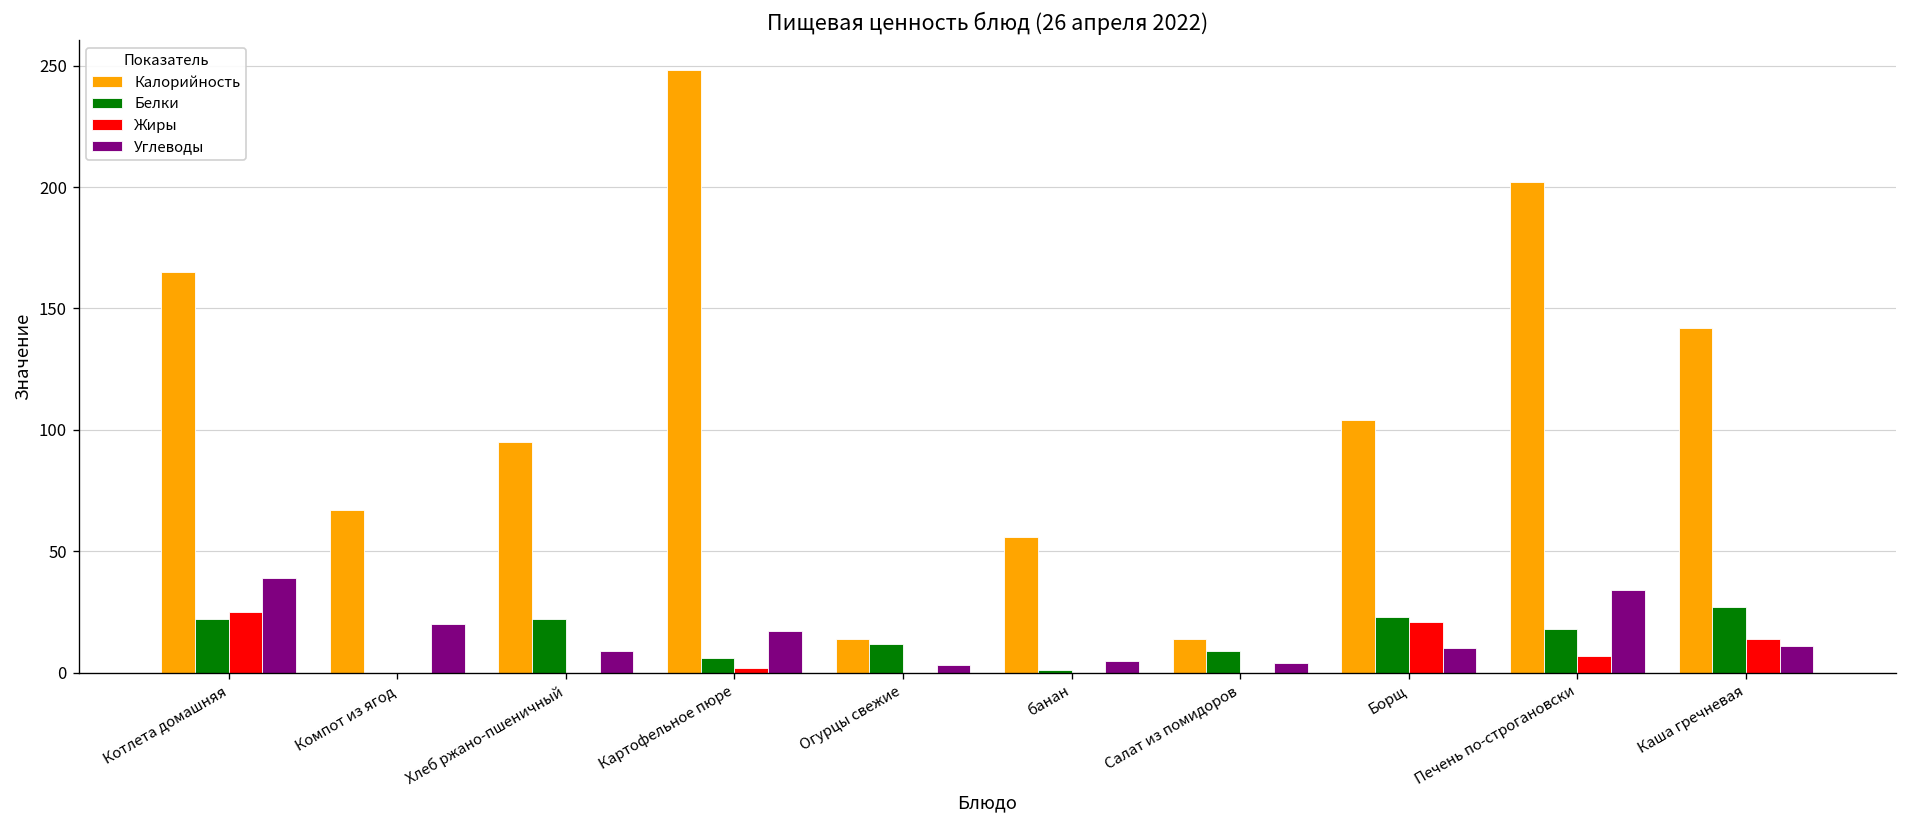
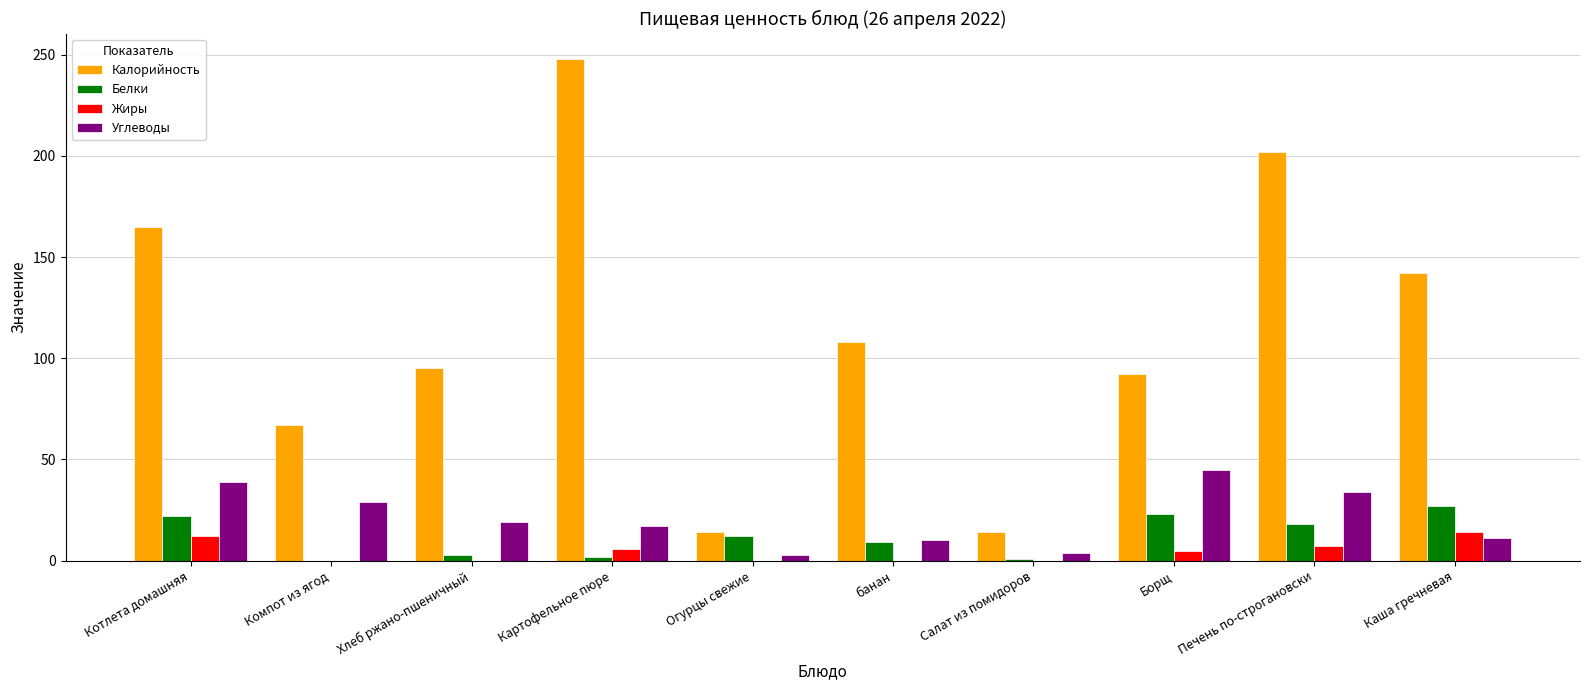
Жиры, Котлета домашняя: 25 -> 12
Углеводы, Компот из ягод: 20 -> 29
Белки, Хлеб ржано-пшеничный: 22 -> 3
Углеводы, Хлеб ржано-пшеничный: 9 -> 19
Белки, Картофельное пюре: 6 -> 2
Жиры, Картофельное пюре: 2 -> 6
Калорийность, банан: 56 -> 108
Белки, банан: 1 -> 9
Углеводы, банан: 5 -> 10
Белки, Салат из помидоров: 9 -> 1
Калорийность, Борщ: 104 -> 92
Жиры, Борщ: 21 -> 5
Углеводы, Борщ: 10 -> 45
